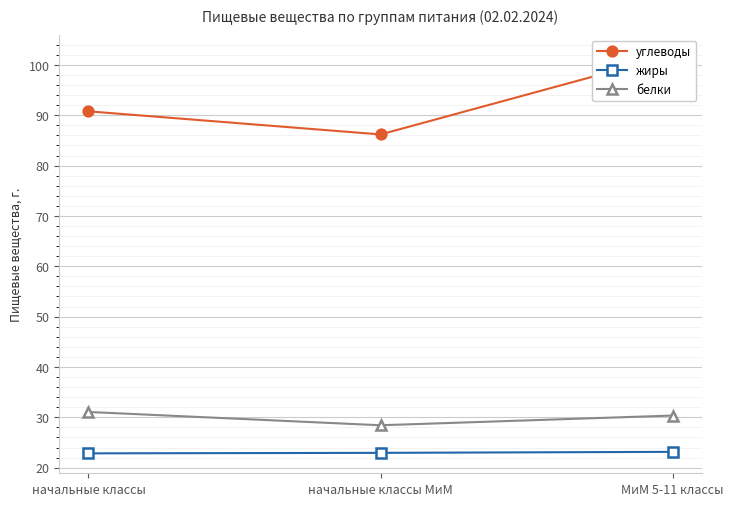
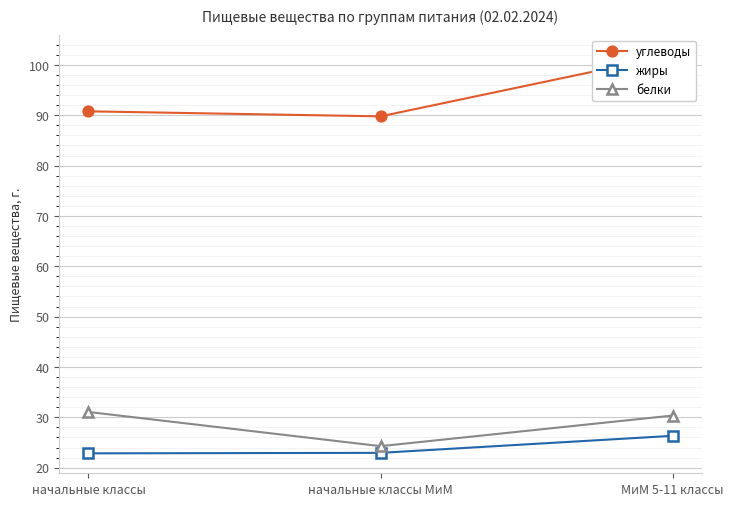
углеводы, начальные классы МиМ: 86 -> 90
белки, начальные классы МиМ: 28 -> 24
жиры, МиМ 5-11 классы: 23 -> 26
